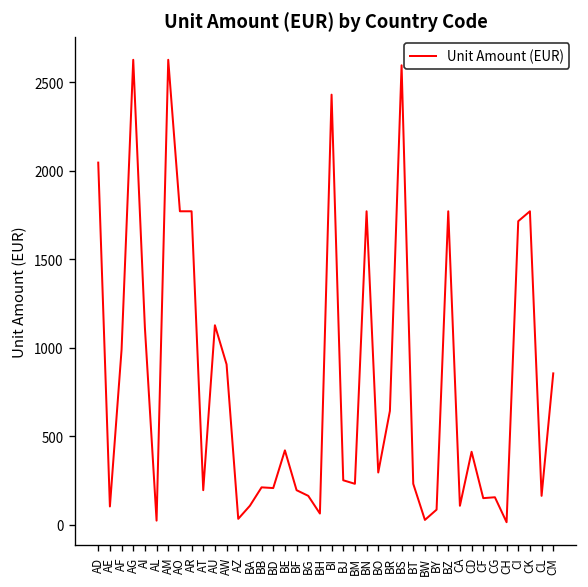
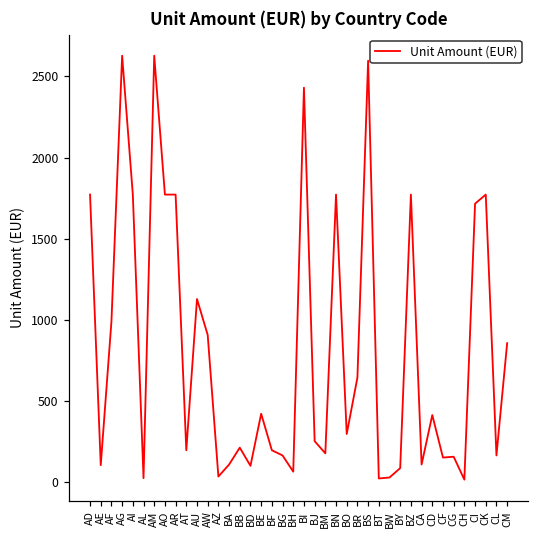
AD: 2050 -> 1770
AI: 1110 -> 1770
BD: 210 -> 100
BM: 230 -> 180
BT: 230 -> 20
